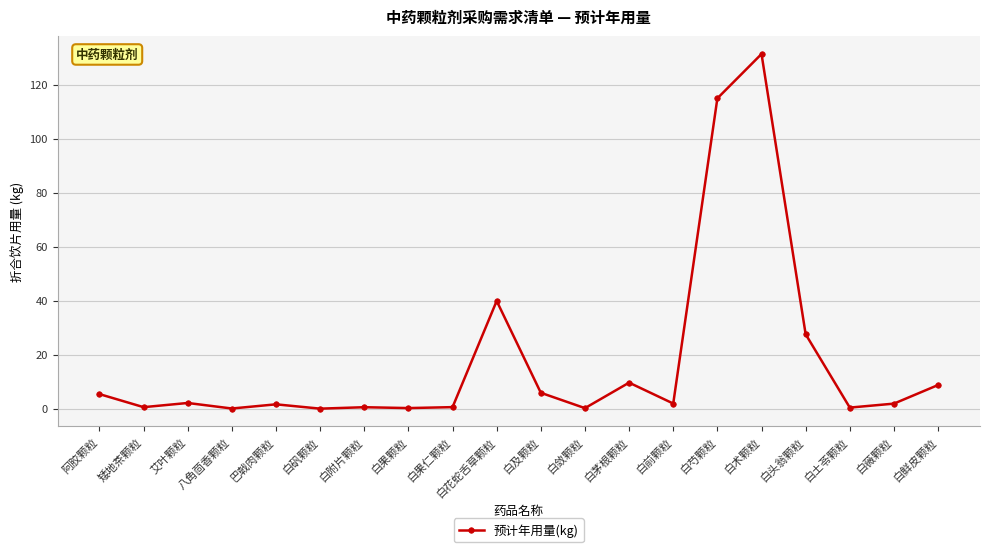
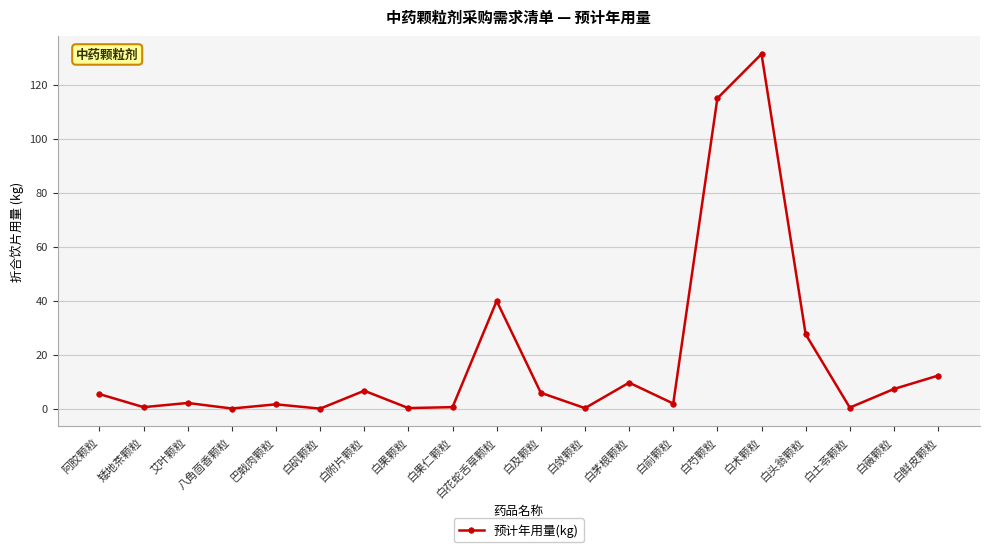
白附片颗粒: 1 -> 7
白薇颗粒: 2 -> 7
白鲜皮颗粒: 9 -> 12
